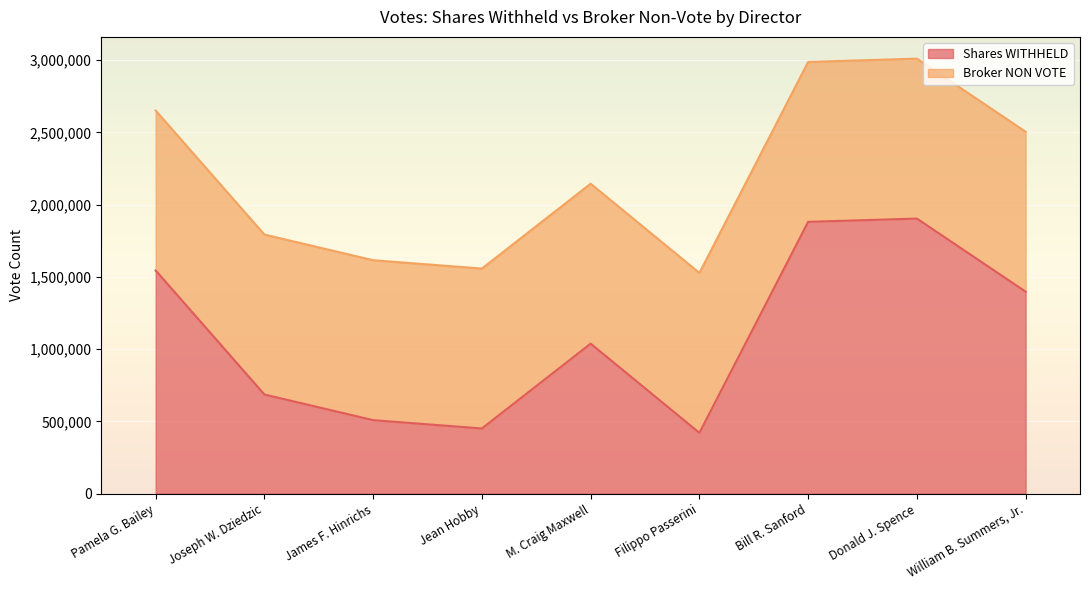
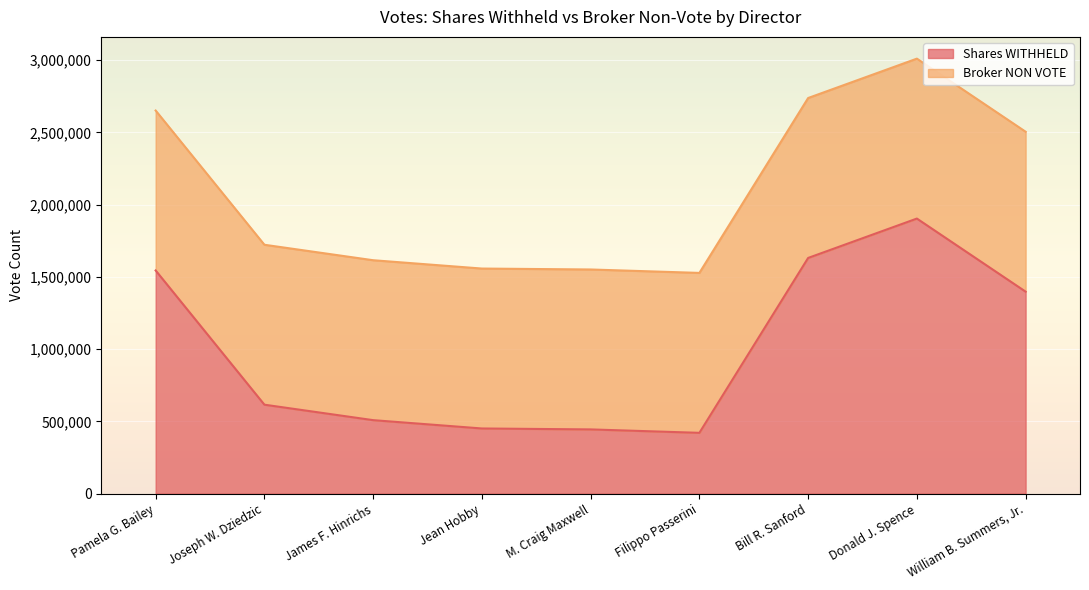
Shares WITHHELD, Joseph W. Dziedzic: 690,000 -> 620,000
Shares WITHHELD, M. Craig Maxwell: 1,040,000 -> 440,000
Shares WITHHELD, Bill R. Sanford: 1,880,000 -> 1,630,000
